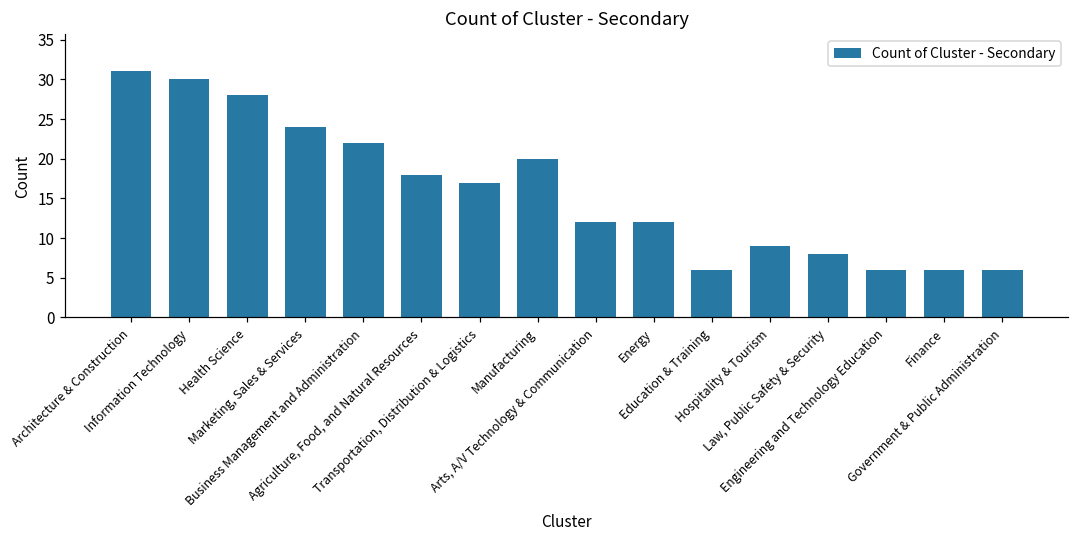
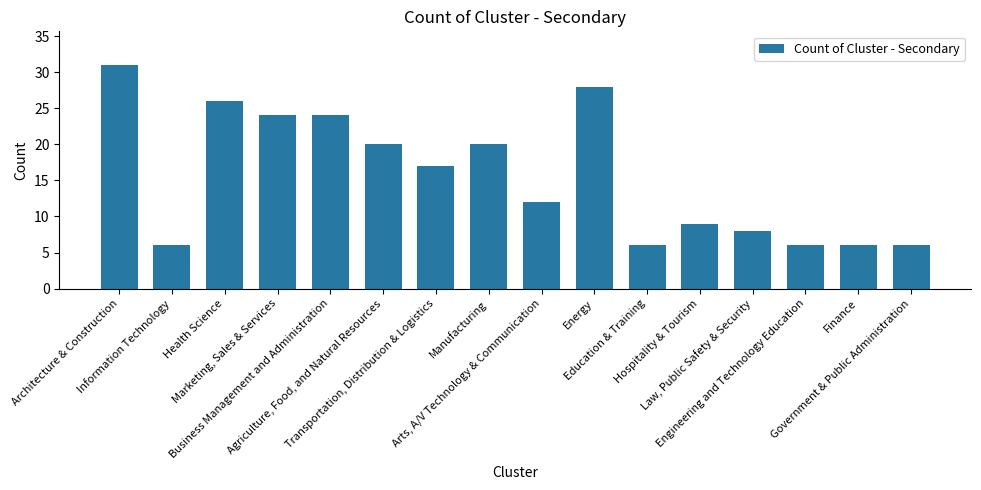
Information Technology: 30 -> 6
Health Science: 28 -> 26
Business Management and Administration: 22 -> 24
Agriculture, Food, and Natural Resources: 18 -> 20
Energy: 12 -> 28
